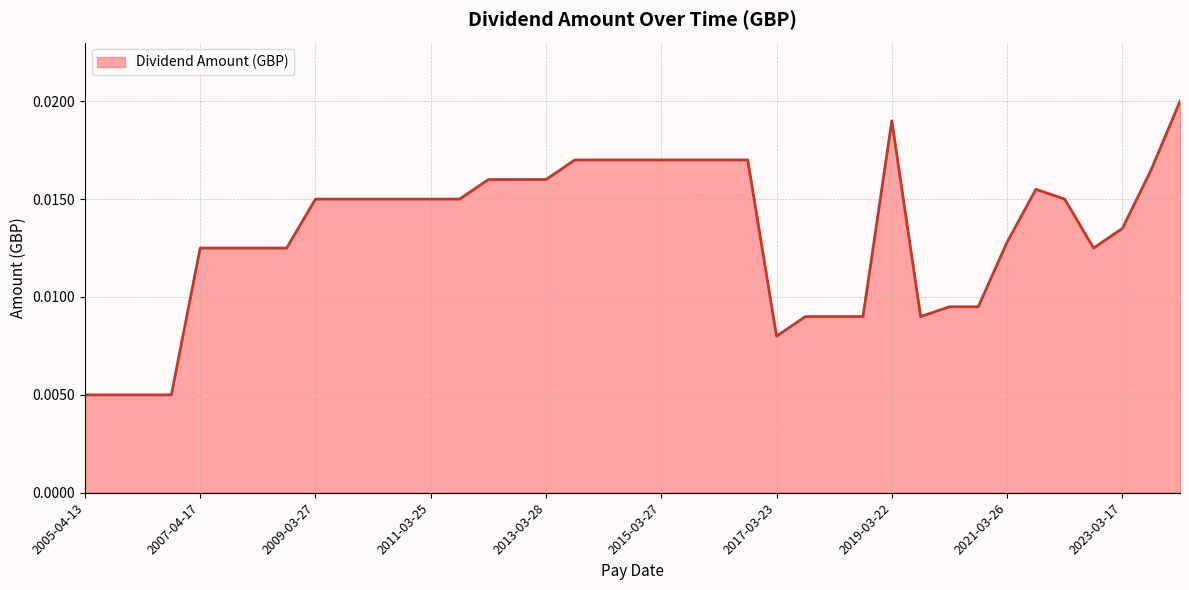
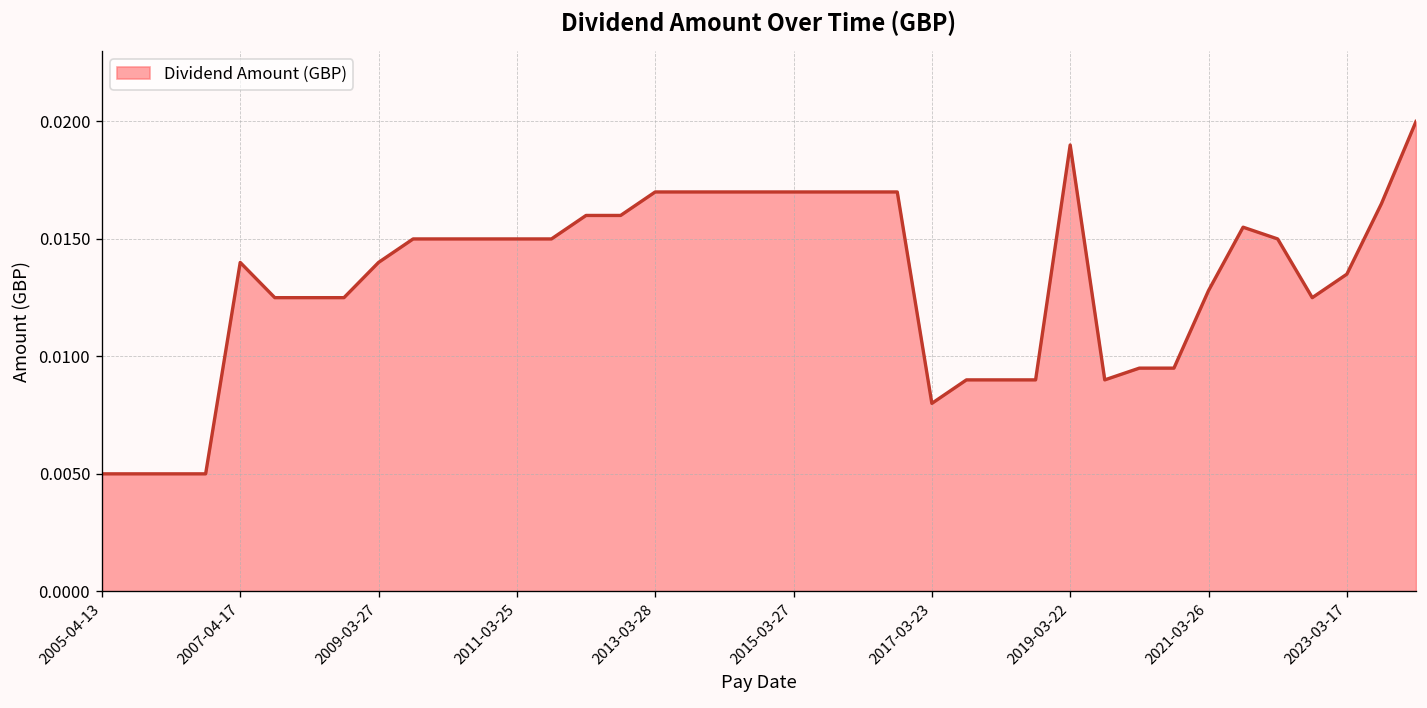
2007-04-17: 0.0125 -> 0.0140
2009-03-27: 0.015 -> 0.014
2013-03-28: 0.016 -> 0.017
